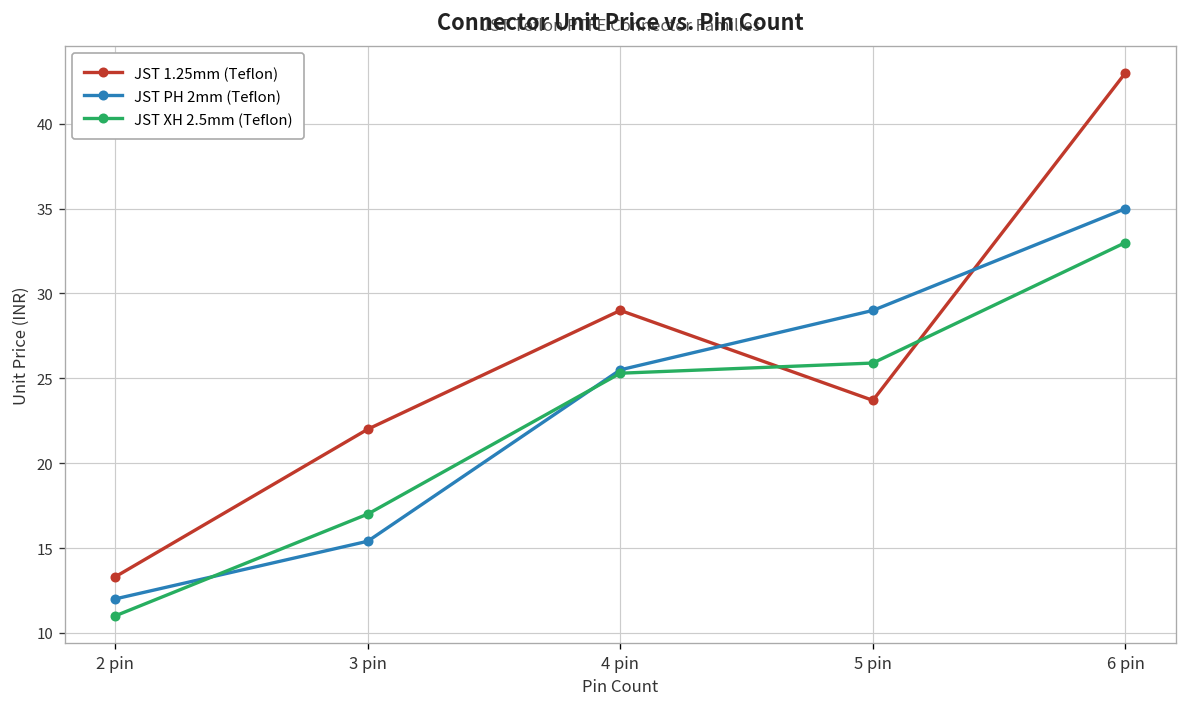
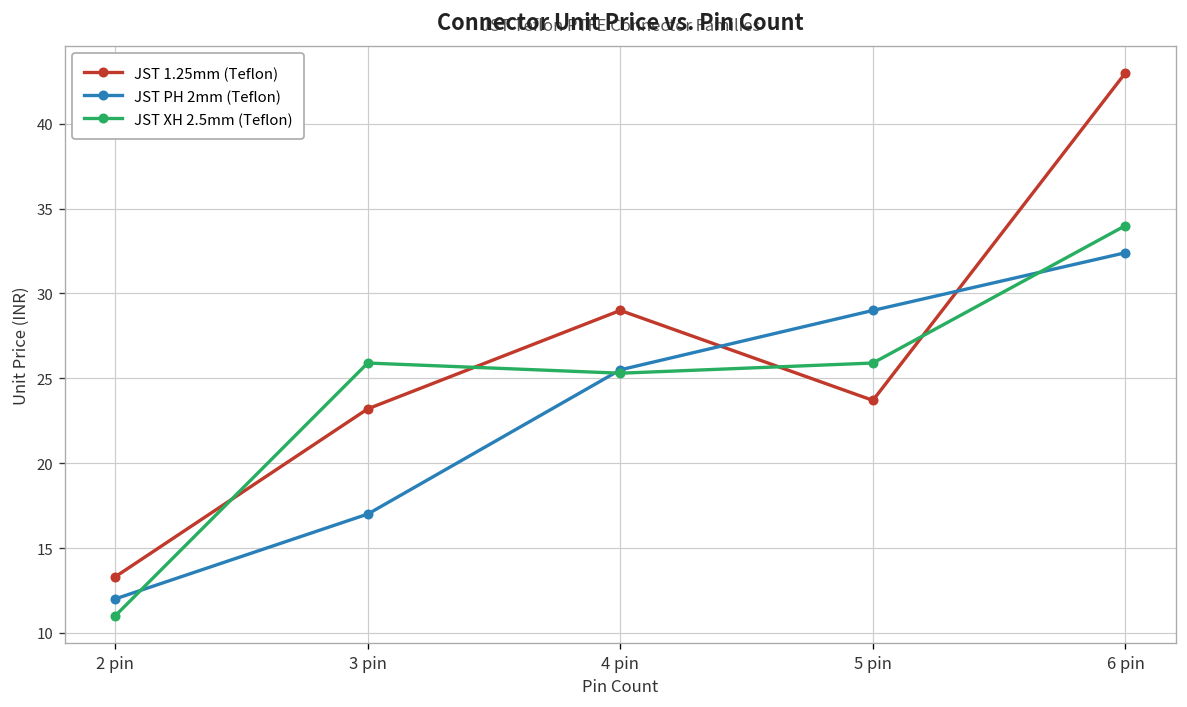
JST 1.25mm (Teflon), 3 pin: 22.0 -> 23.2
JST PH 2mm (Teflon), 3 pin: 15.4 -> 17.0
JST XH 2.5mm (Teflon), 3 pin: 17.0 -> 25.9
JST PH 2mm (Teflon), 6 pin: 35.0 -> 32.4
JST XH 2.5mm (Teflon), 6 pin: 33 -> 34
